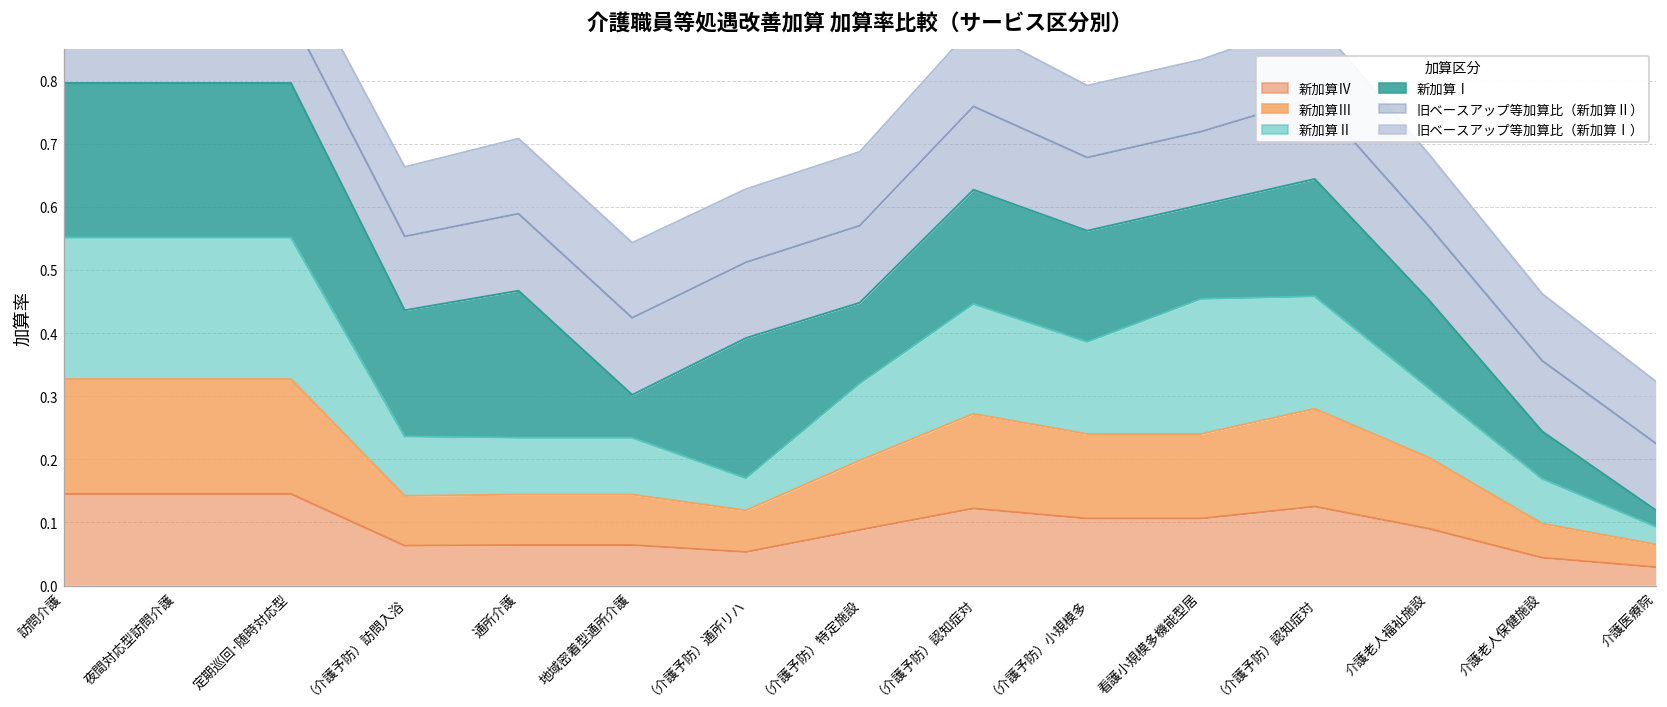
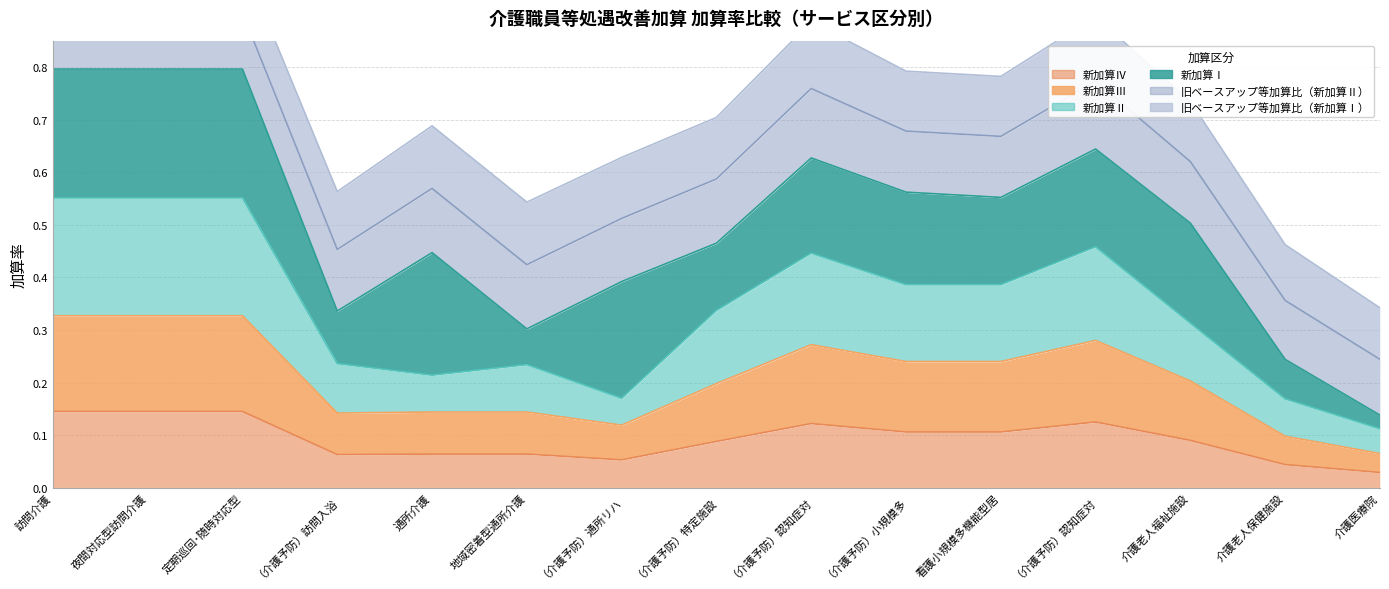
新加算Ⅰ, （介護予防）訪問入浴: 0.2 -> 0.1
新加算Ⅱ, 通所介護: 0.09 -> 0.07
新加算Ⅱ, （介護予防）特定施設: 0.12 -> 0.14
新加算Ⅱ, 看護小規模多機能型居: 0.21 -> 0.15
新加算Ⅰ, 看護小規模多機能型居: 0.15 -> 0.17
新加算Ⅰ, 介護老人福祉施設: 0.14 -> 0.19
新加算Ⅱ, 介護医療院: 0.03 -> 0.05
